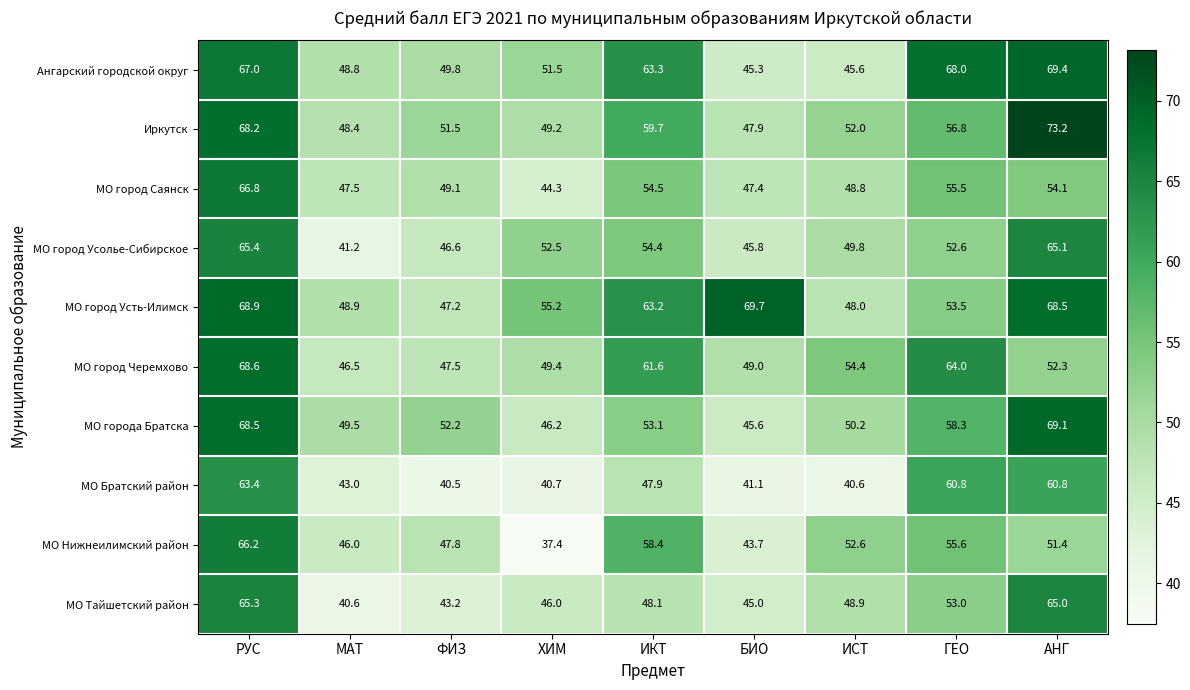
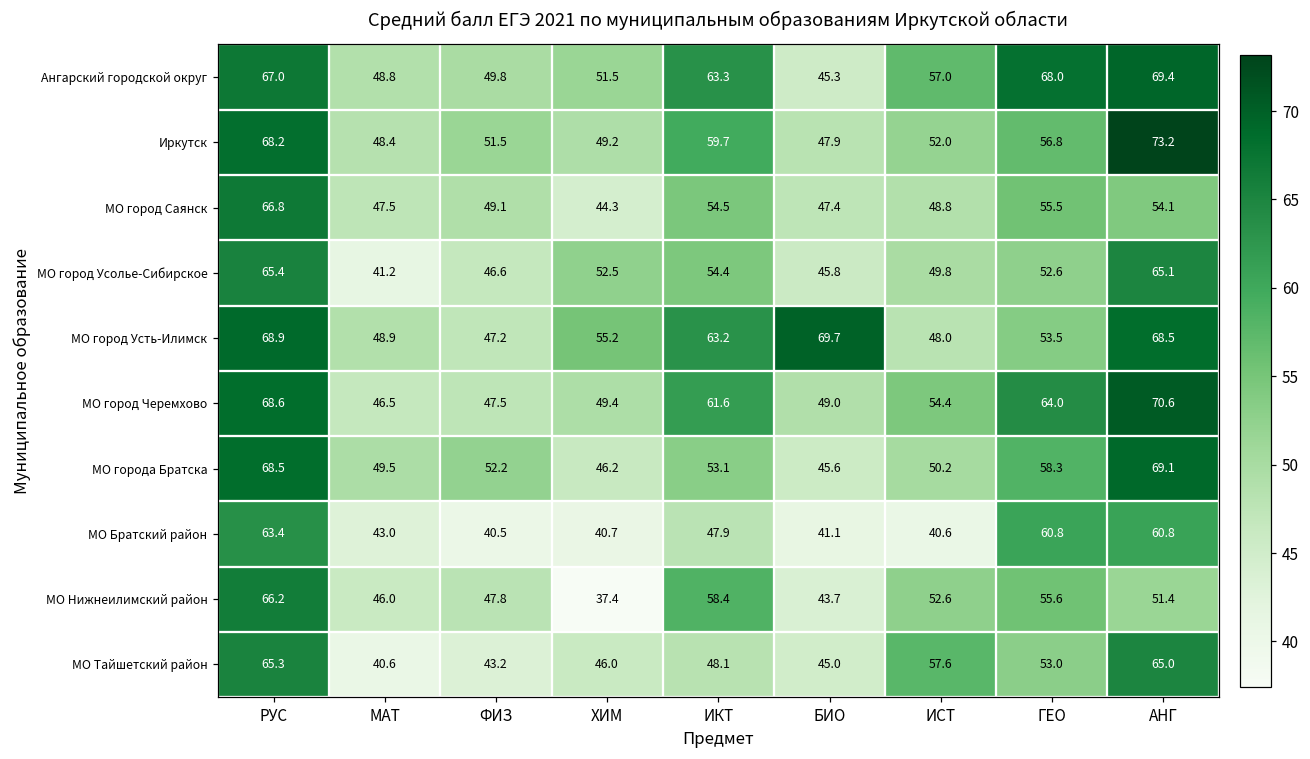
Ангарский городской округ, ИСТ: 45.6 -> 57.0
МО город Черемхово, АНГ: 52.3 -> 70.6
МО Тайшетский район, ИСТ: 48.9 -> 57.6
